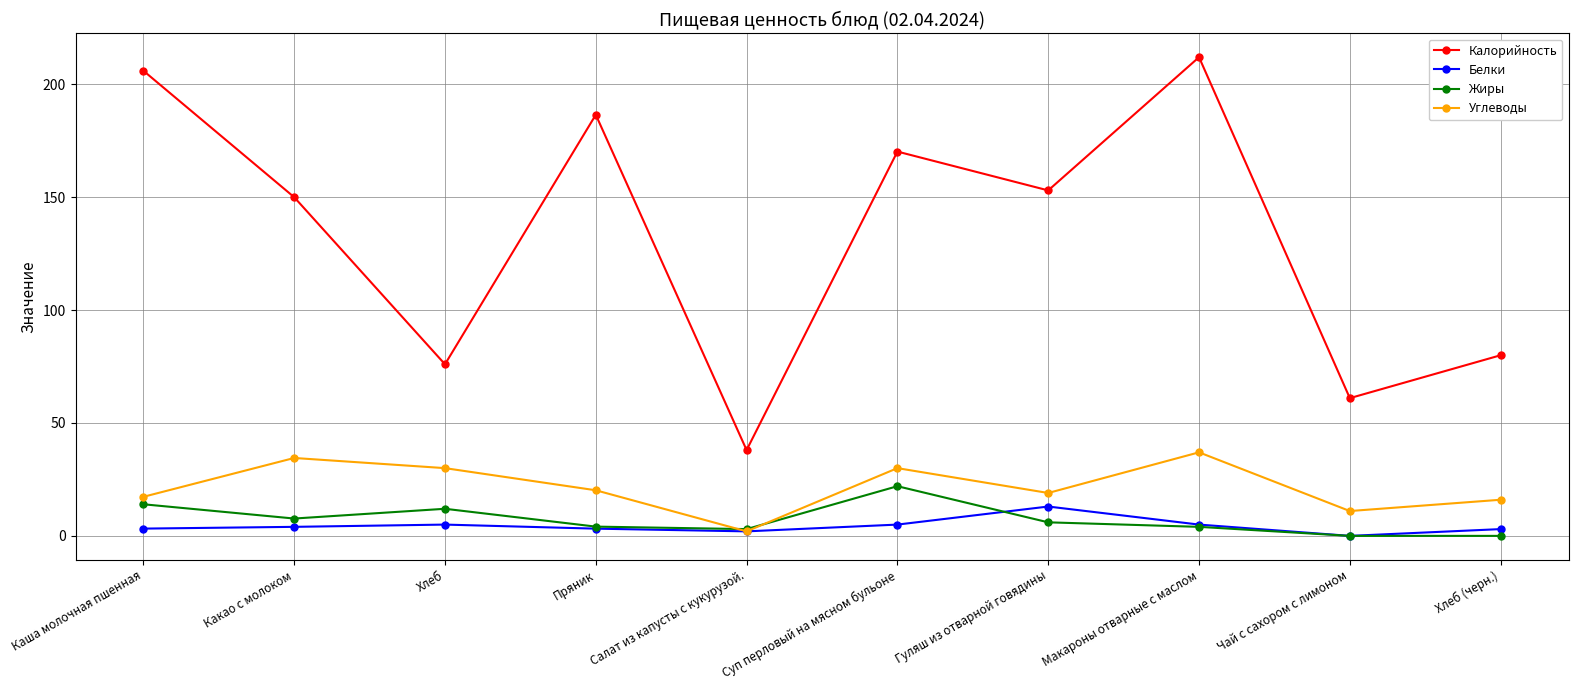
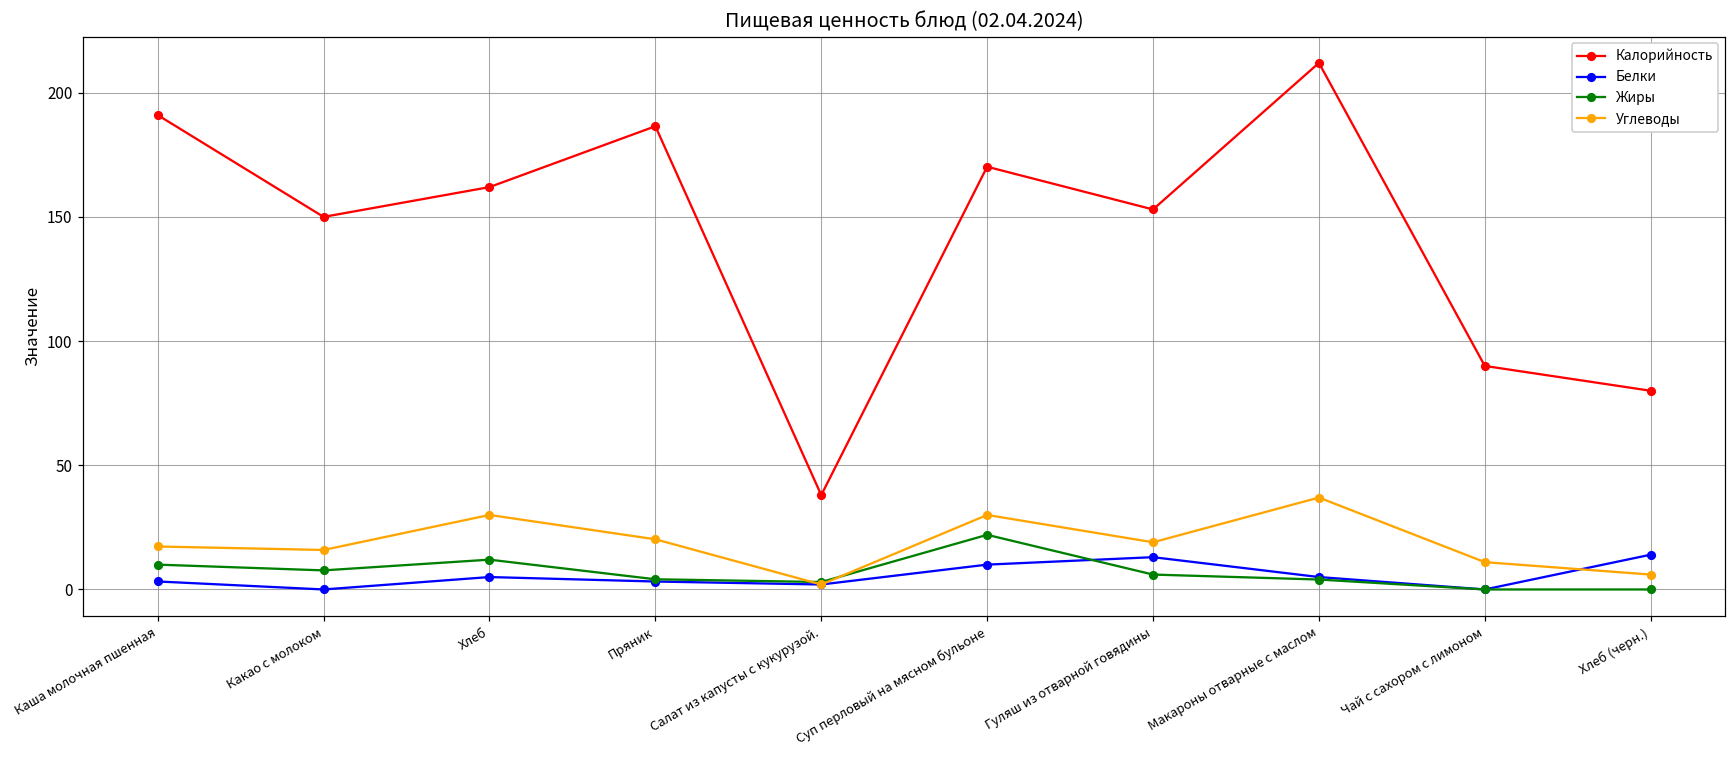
Калорийность, Каша молочная пшенная: 206 -> 191
Жиры, Каша молочная пшенная: 14 -> 10
Белки, Какао с молоком: 4 -> 0
Углеводы, Какао с молоком: 35 -> 16
Калорийность, Хлеб: 76 -> 162
Белки, Суп перловый на мясном бульоне: 5 -> 10
Калорийность, Чай с сахором с лимоном: 61 -> 90
Белки, Хлеб (черн.): 3 -> 14
Углеводы, Хлеб (черн.): 16 -> 6
